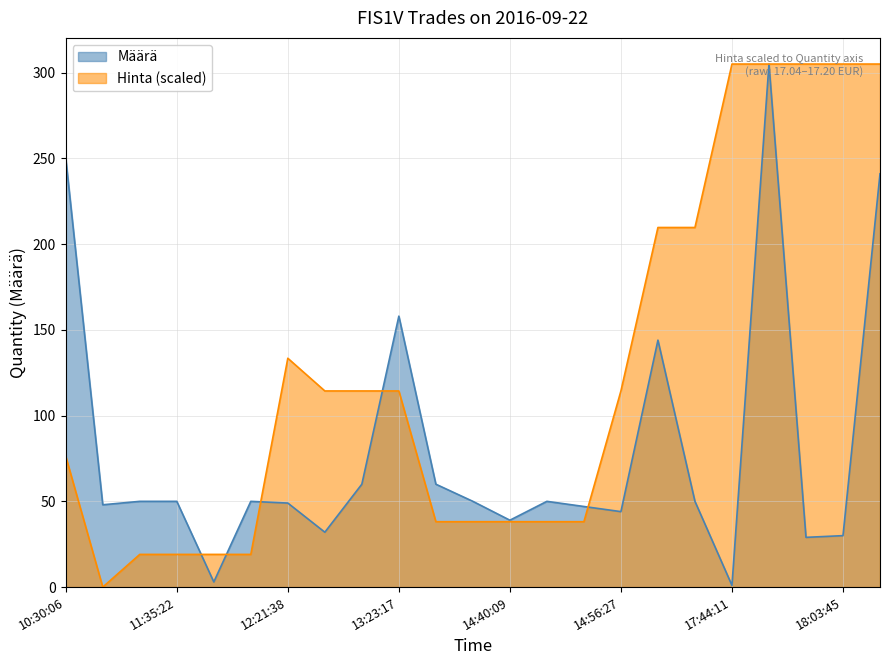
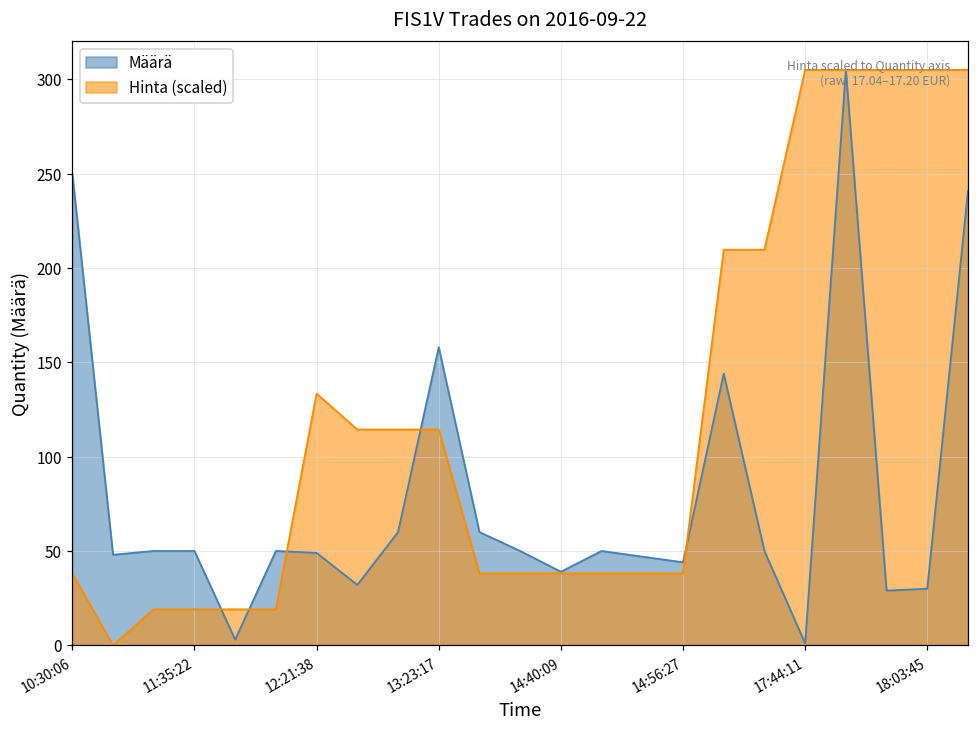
Hinta (scaled), 10:30:06: 76 -> 38
Hinta (scaled), 14:56:27: 114 -> 38
